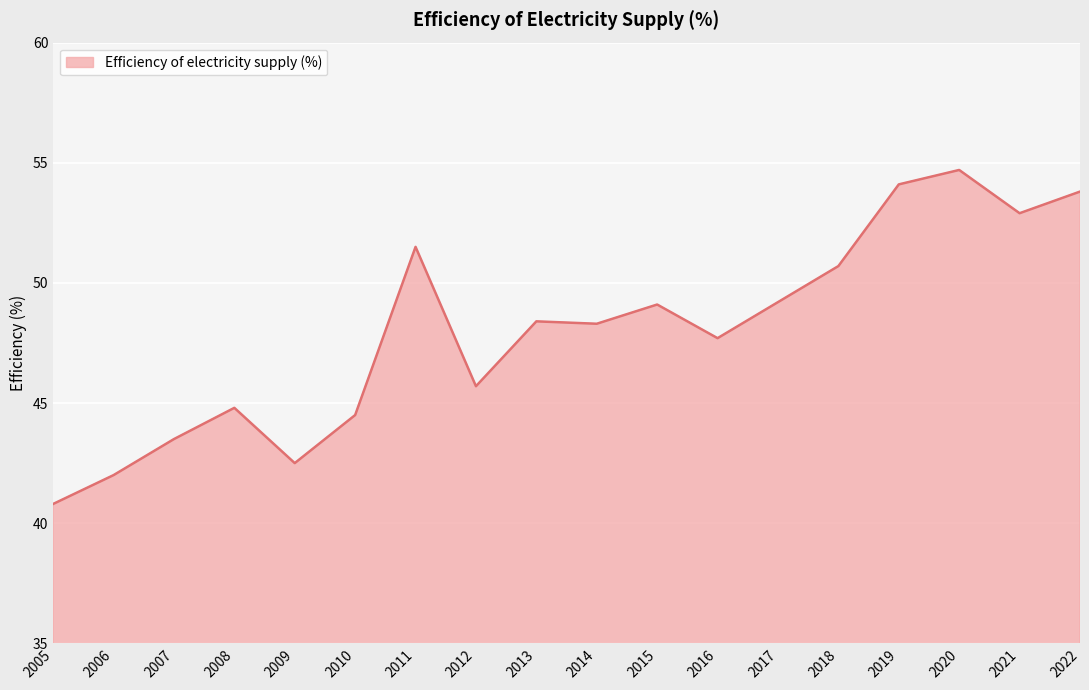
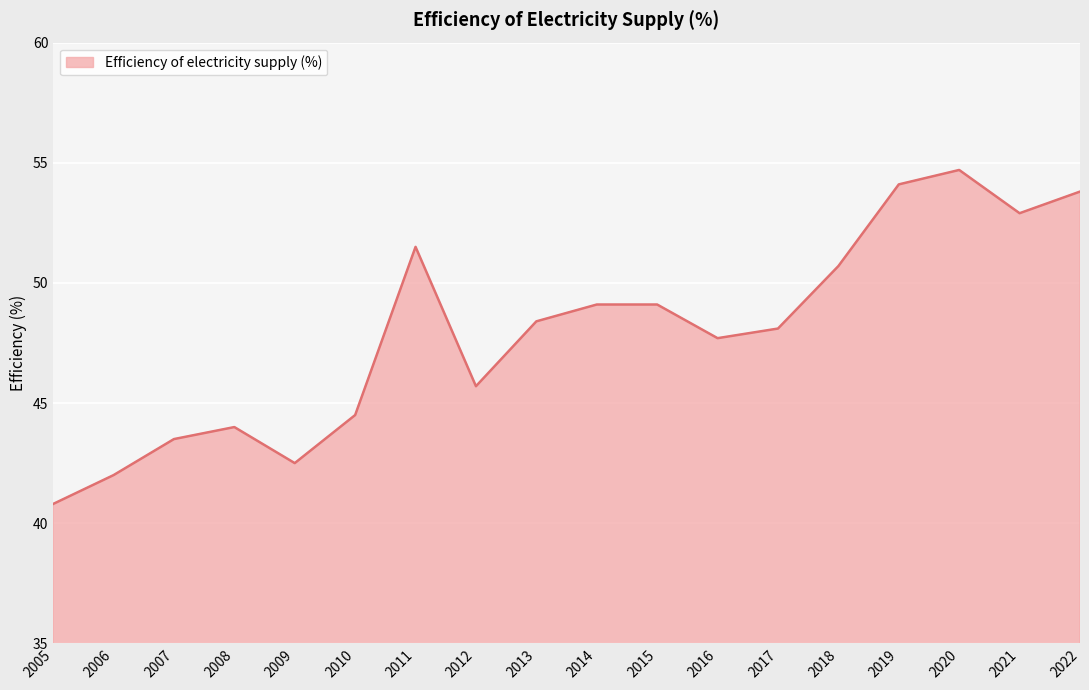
2008: 44.8 -> 44.0
2014: 48.3 -> 49.1
2017: 49.2 -> 48.1
